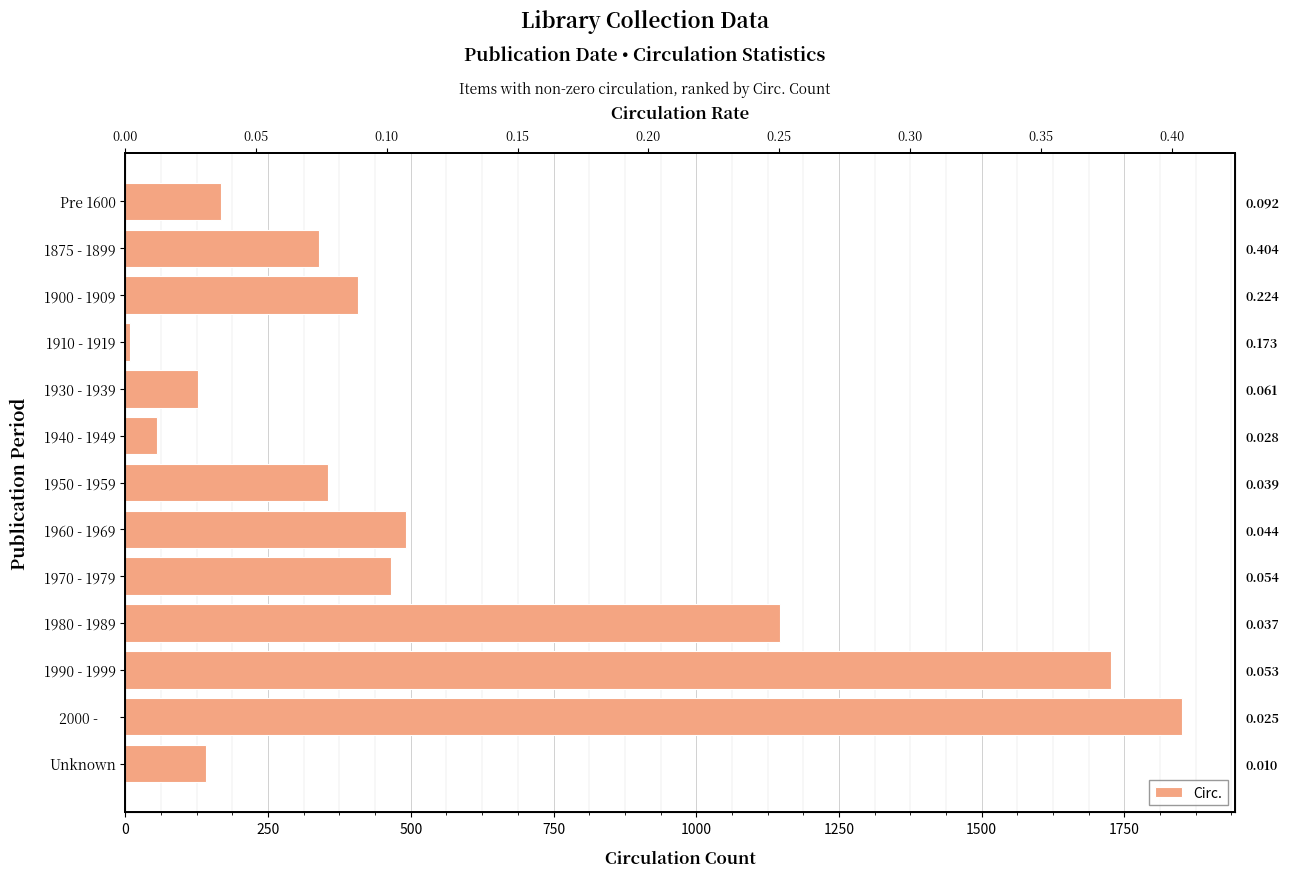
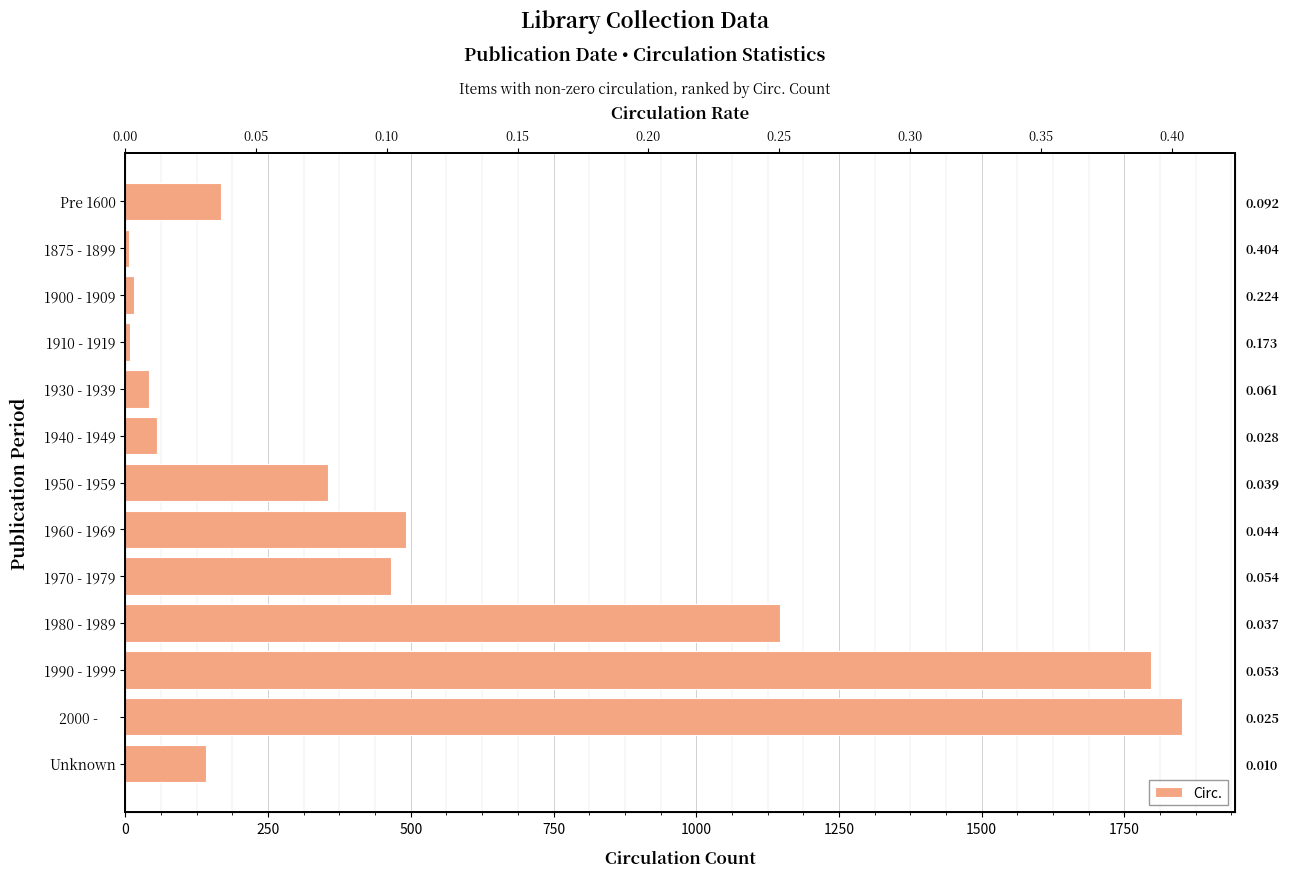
1875 - 1899: 340 -> 10
1900 - 1909: 410 -> 20
1930 - 1939: 130 -> 40
1990 - 1999: 1730 -> 1800
